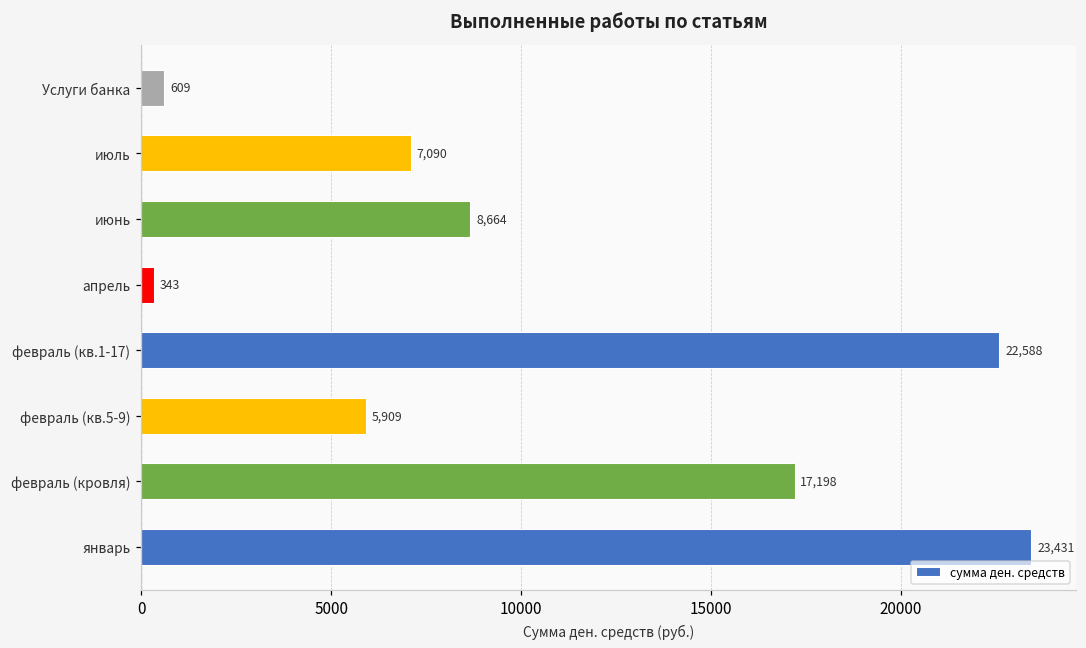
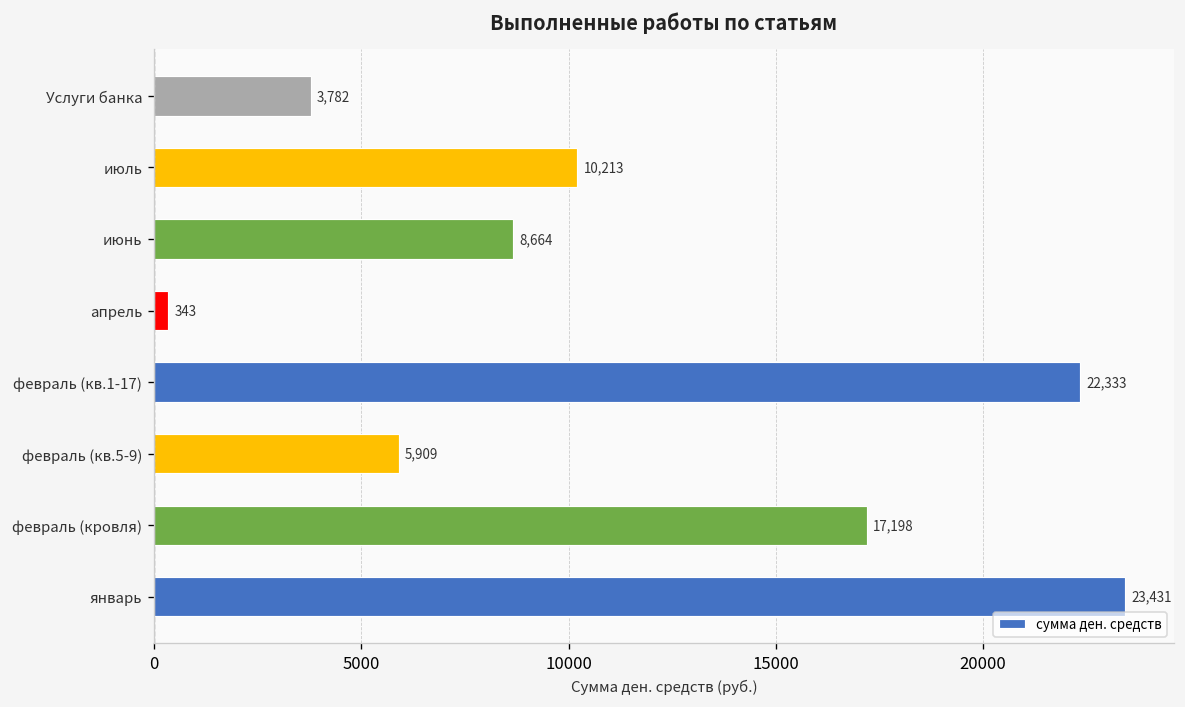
Услуги банка: 609 -> 3,782
июль: 7,090 -> 10,213
февраль (кв.1-17): 22,588 -> 22,333
